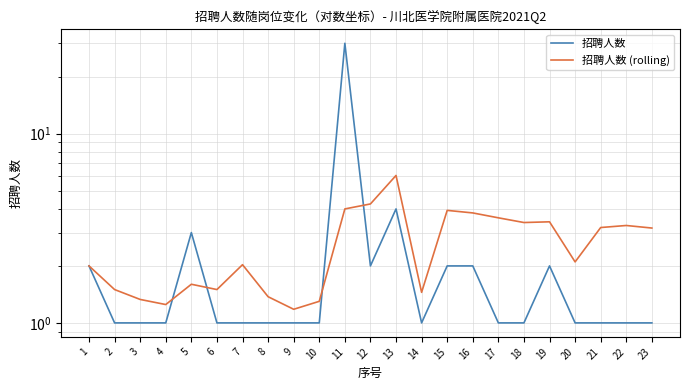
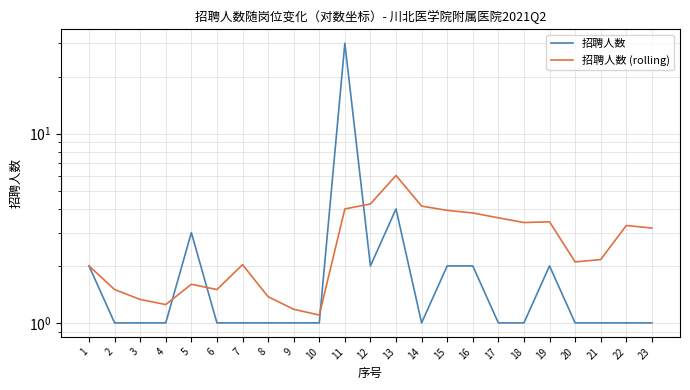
招聘人数 (rolling), 10: 1.3 -> 1.1
招聘人数 (rolling), 14: 1.5 -> 4.1
招聘人数 (rolling), 21: 3.2 -> 2.2
